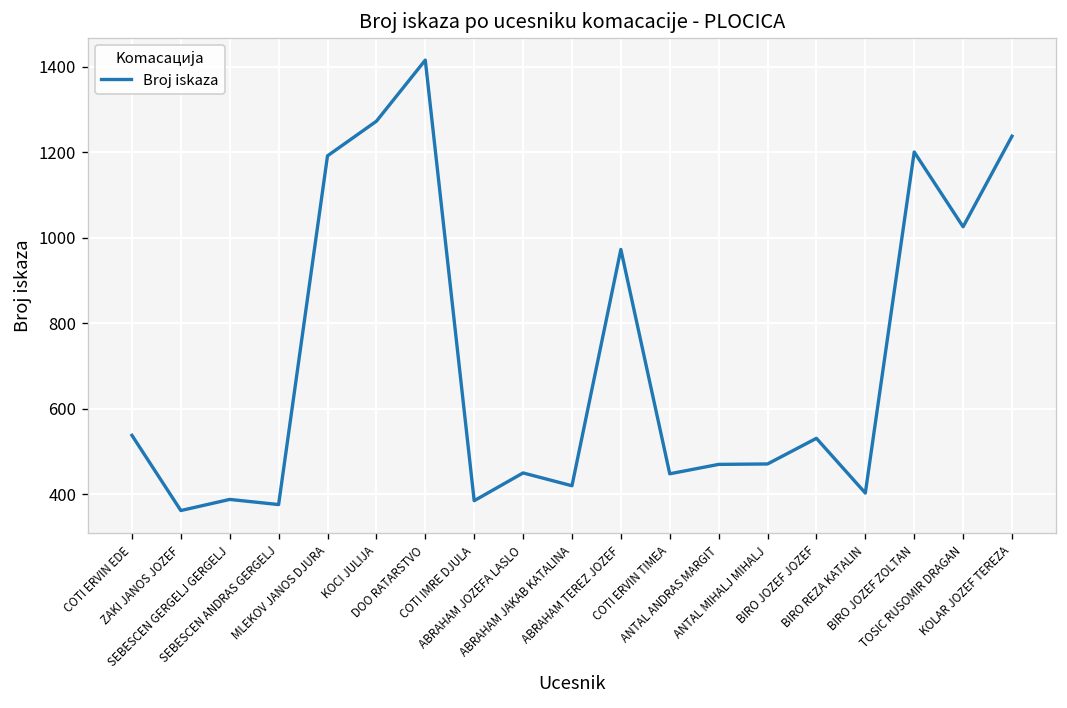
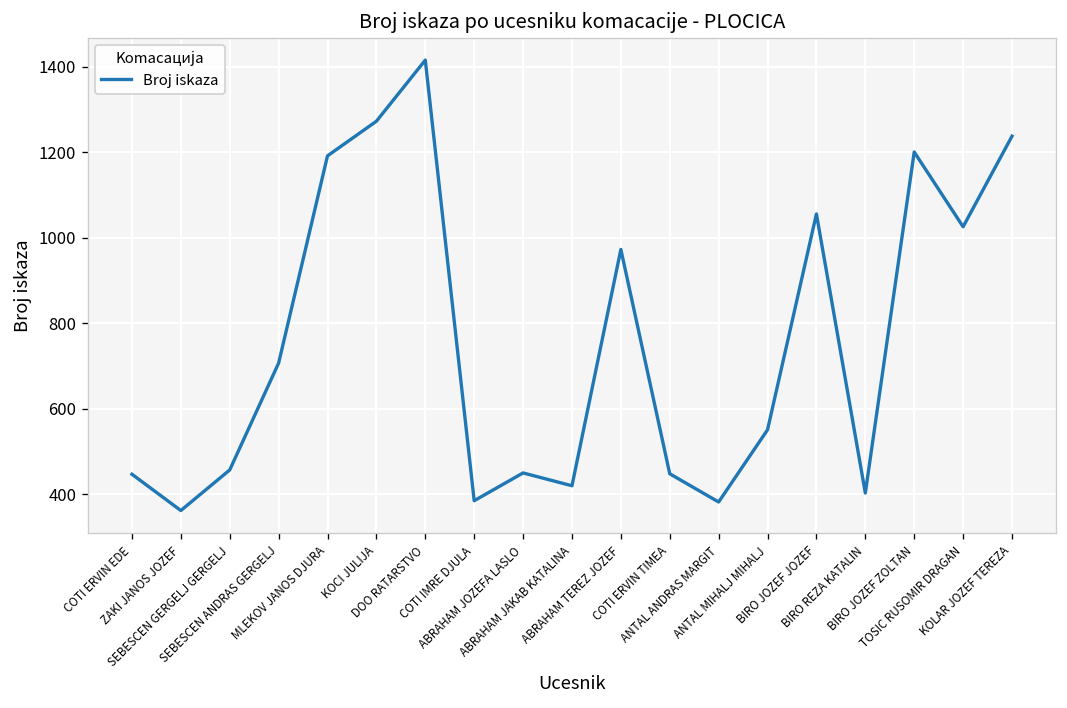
COTI ERVIN EDE: 540 -> 450
SEBESCEN GERGELJ GERGELJ: 390 -> 460
SEBESCEN ANDRAS GERGELJ: 380 -> 710
ANTAL ANDRAS MARGIT: 470 -> 380
ANTAL MIHALJ MIHALJ: 470 -> 550
BIRO JOZEF JOZEF: 530 -> 1060
